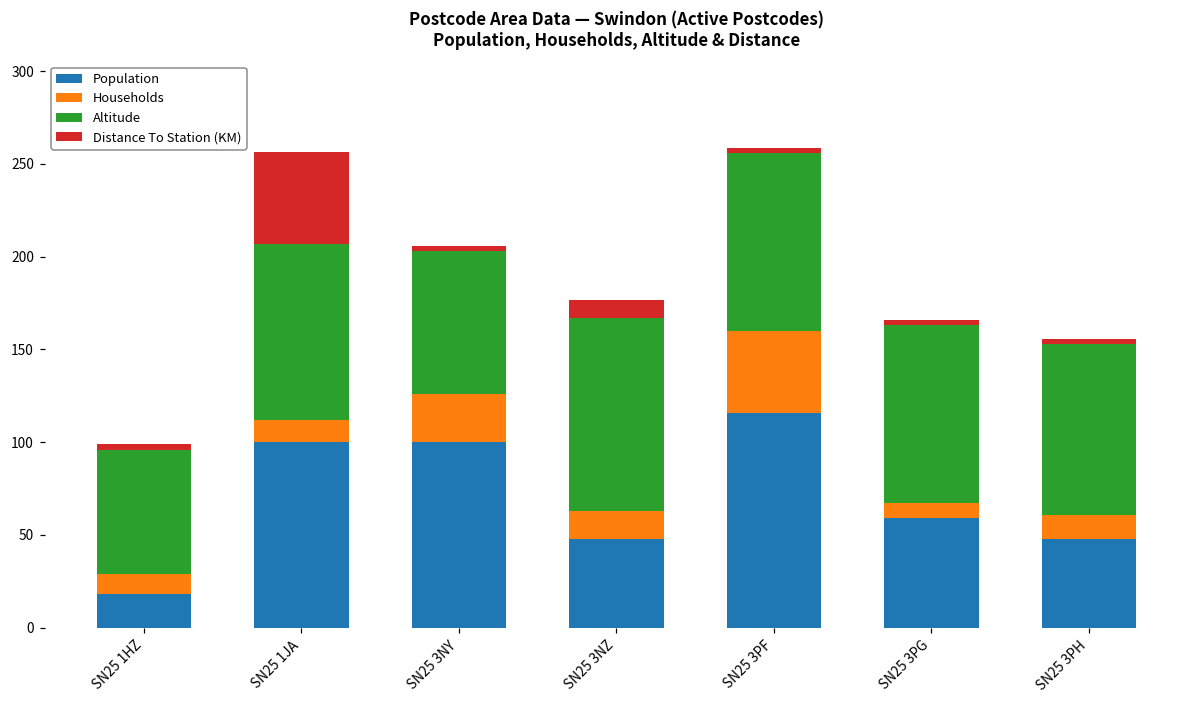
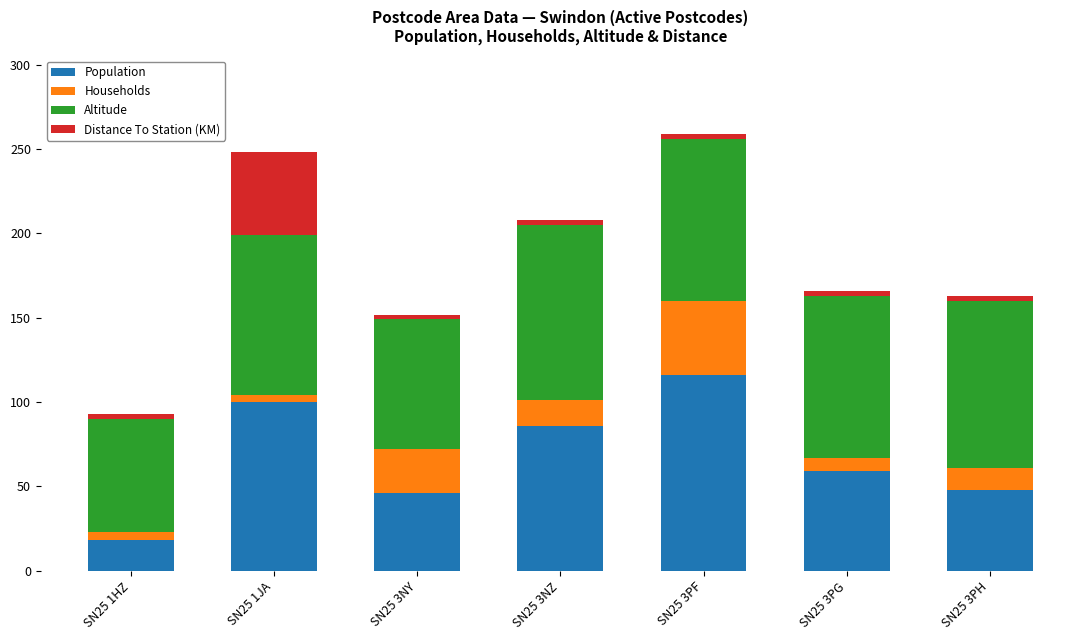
Households, SN25 1HZ: 11 -> 5
Households, SN25 1JA: 12 -> 4
Population, SN25 3NY: 100 -> 46
Population, SN25 3NZ: 48 -> 86
Distance To Station (KM), SN25 3NZ: 10 -> 3
Altitude, SN25 3PH: 92 -> 99
